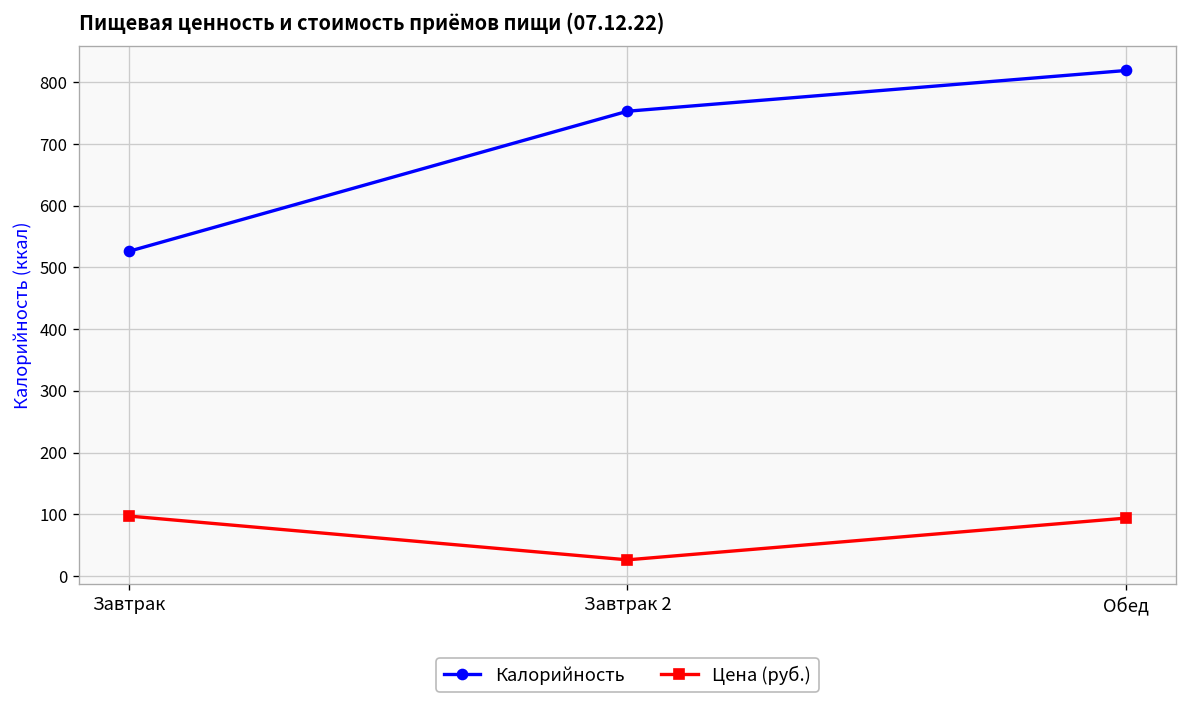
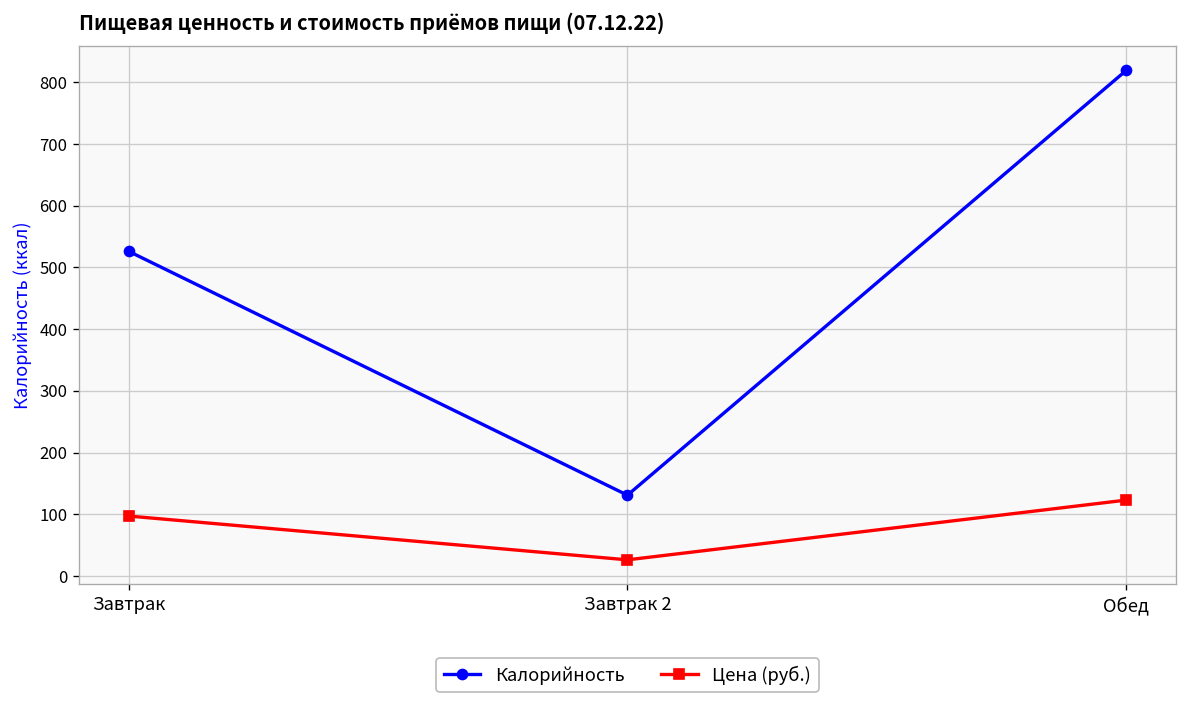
Калорийность, Завтрак 2: 750 -> 130
Цена (руб.), Обед: 90 -> 120
